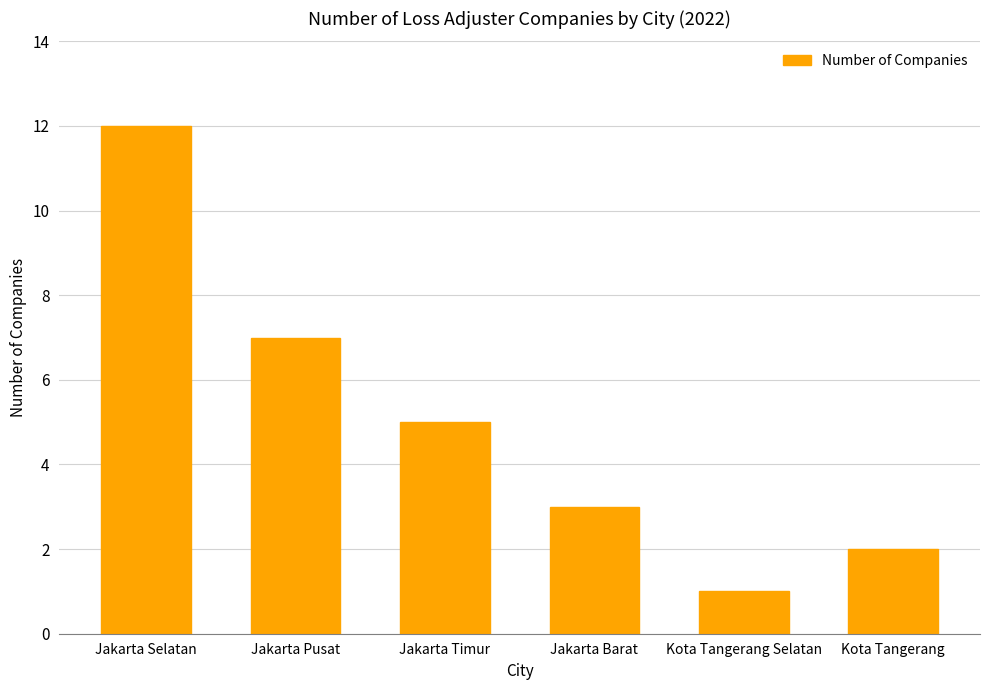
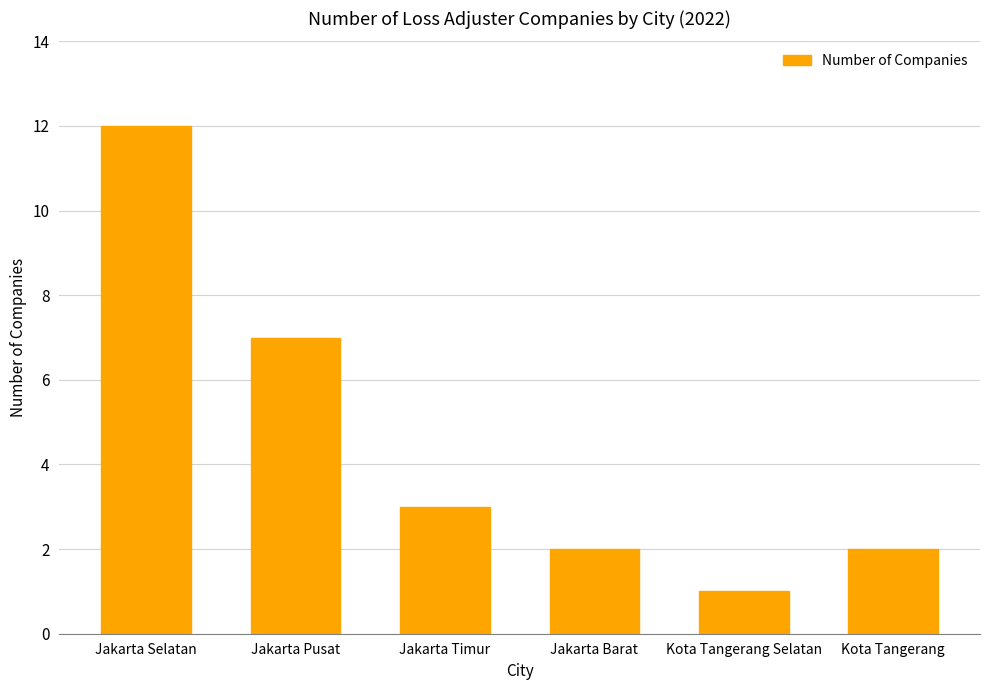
Jakarta Timur: 5 -> 3
Jakarta Barat: 3 -> 2
